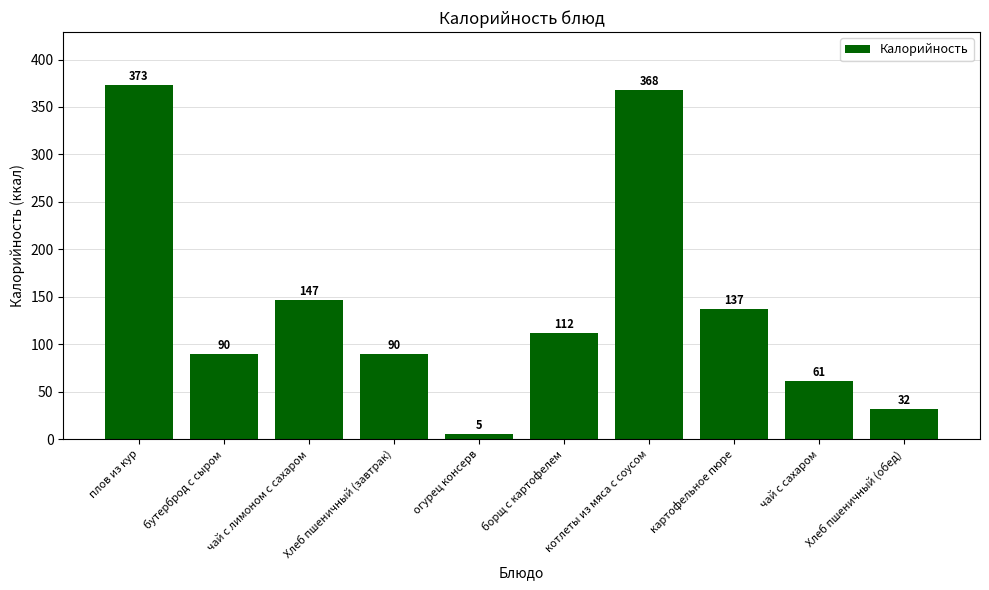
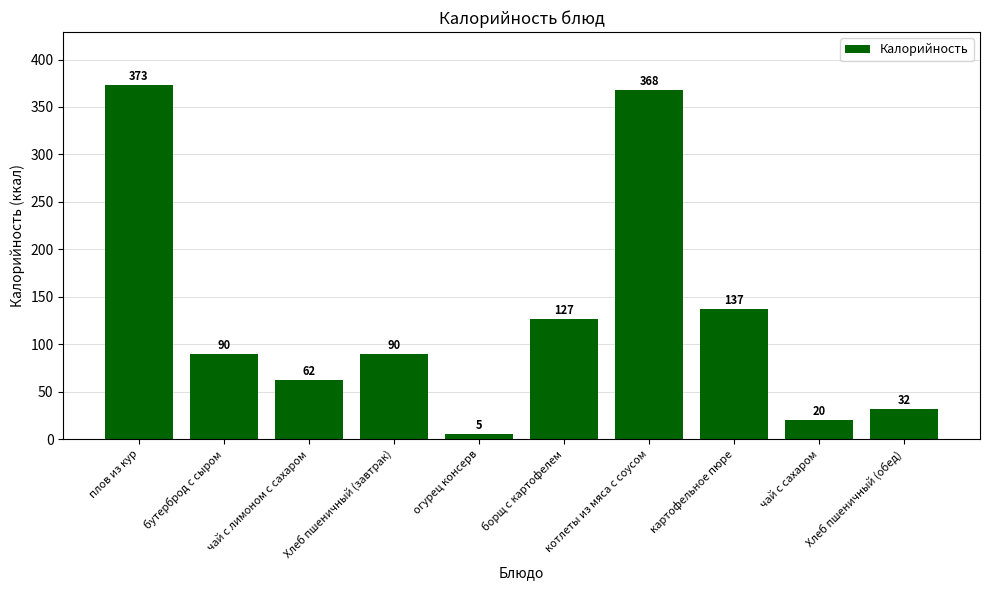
чай с лимоном с сахаром: 147 -> 62
борщ с картофелем: 112 -> 127
чай с сахаром: 61 -> 20
